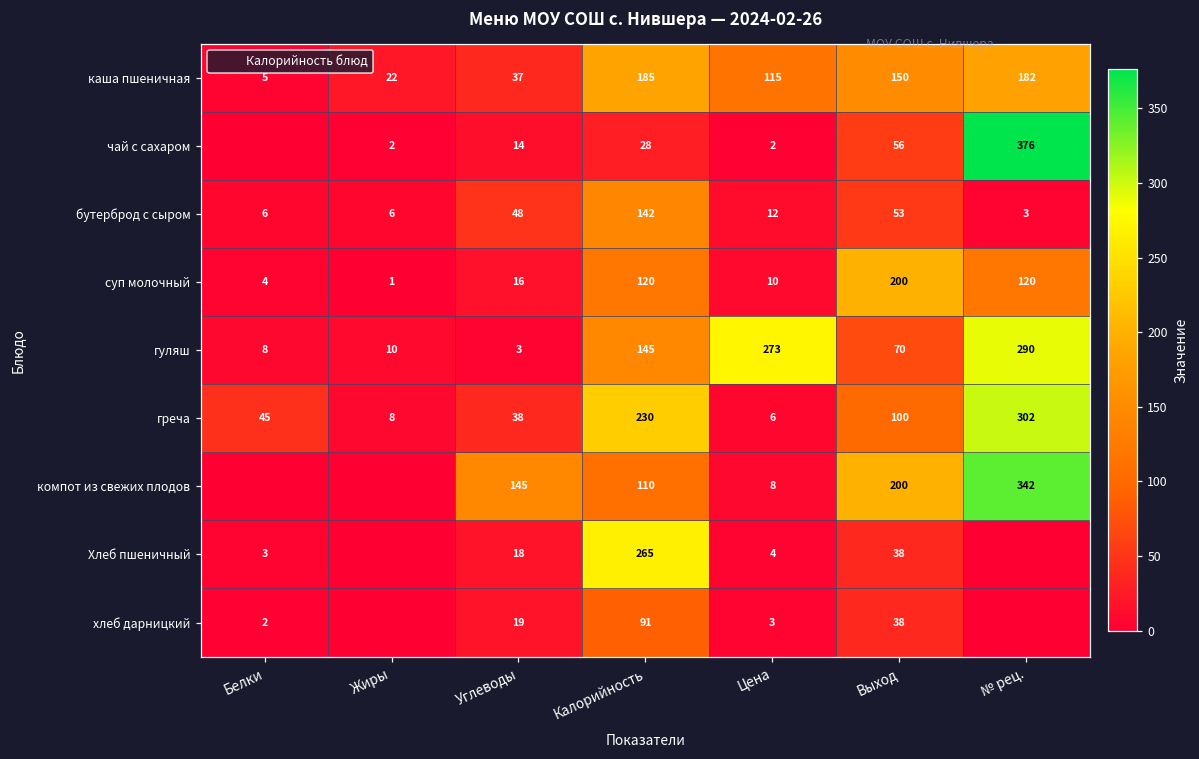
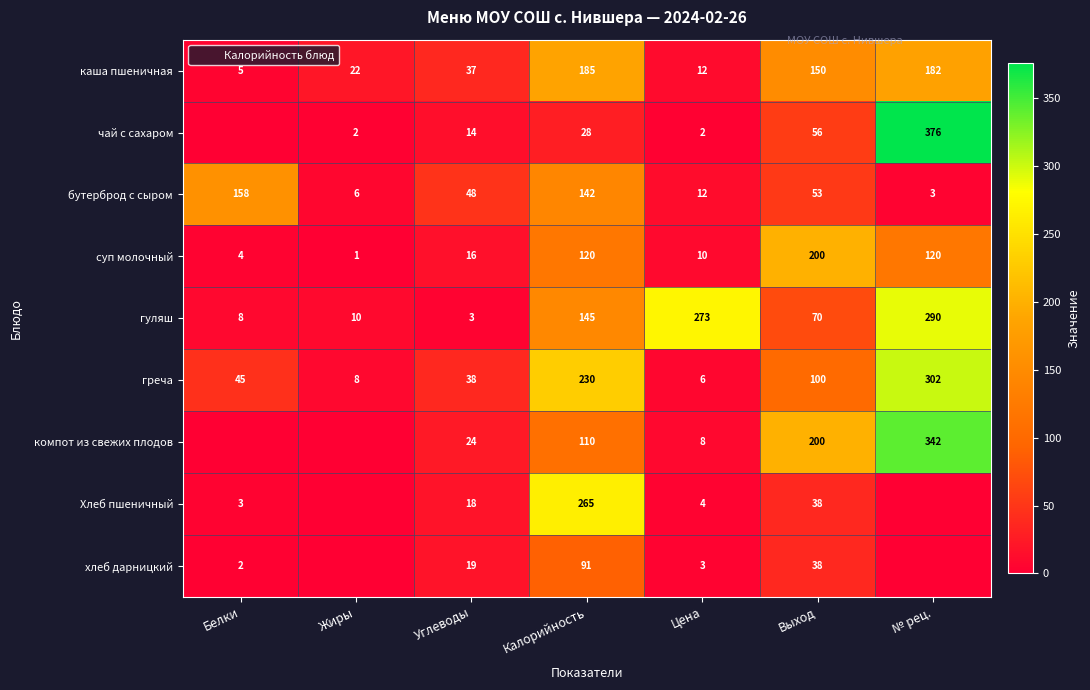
каша пшеничная, Цена: 115 -> 12
бутерброд с сыром, Белки: 6 -> 158
компот из свежих плодов, Углеводы: 145 -> 24
